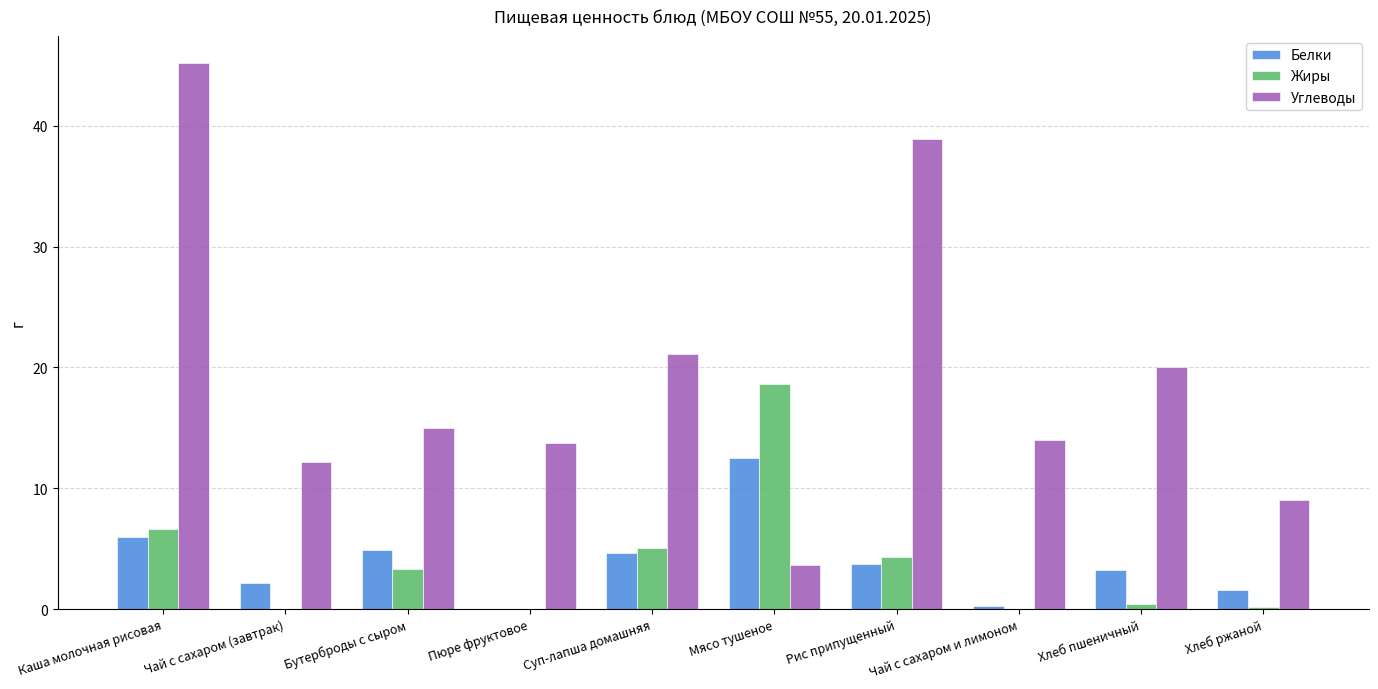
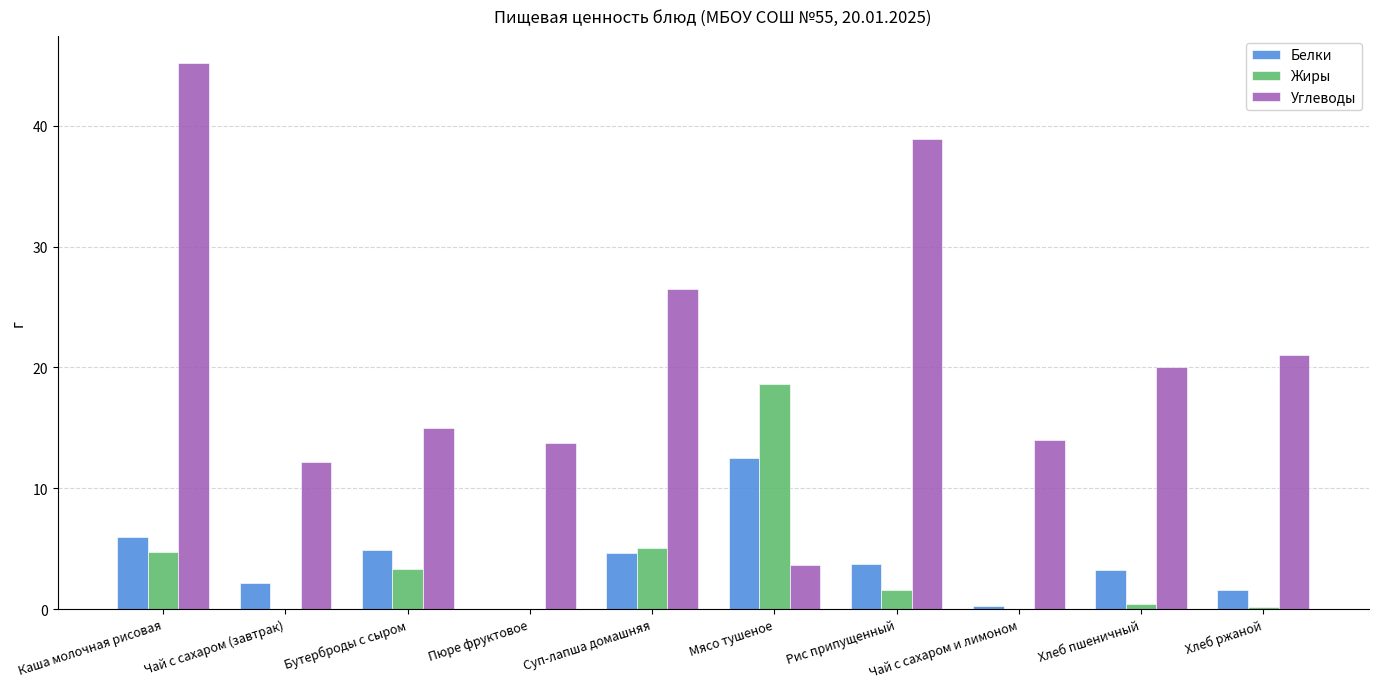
Жиры, Каша молочная рисовая: 6.6 -> 4.7
Углеводы, Суп-лапша домашняя: 21.1 -> 26.5
Жиры, Рис припущенный: 4.3 -> 1.6
Углеводы, Хлеб ржаной: 9 -> 21
